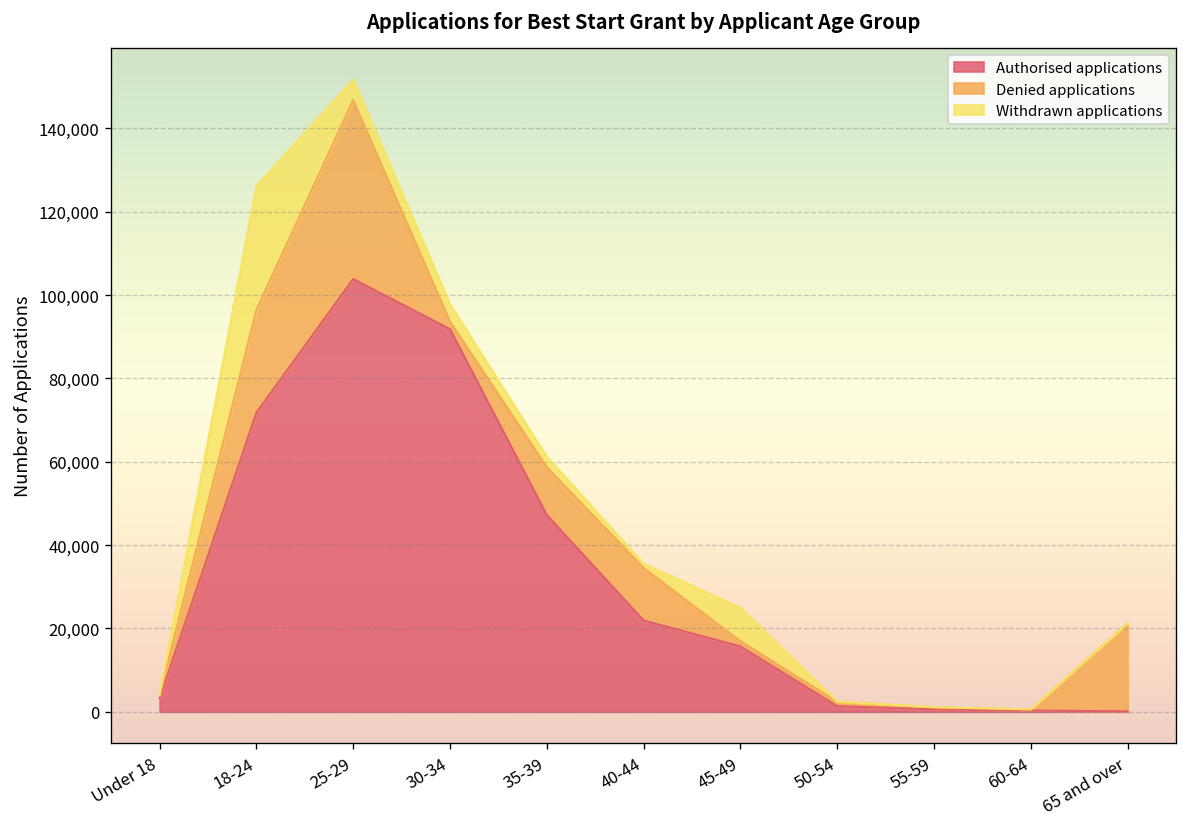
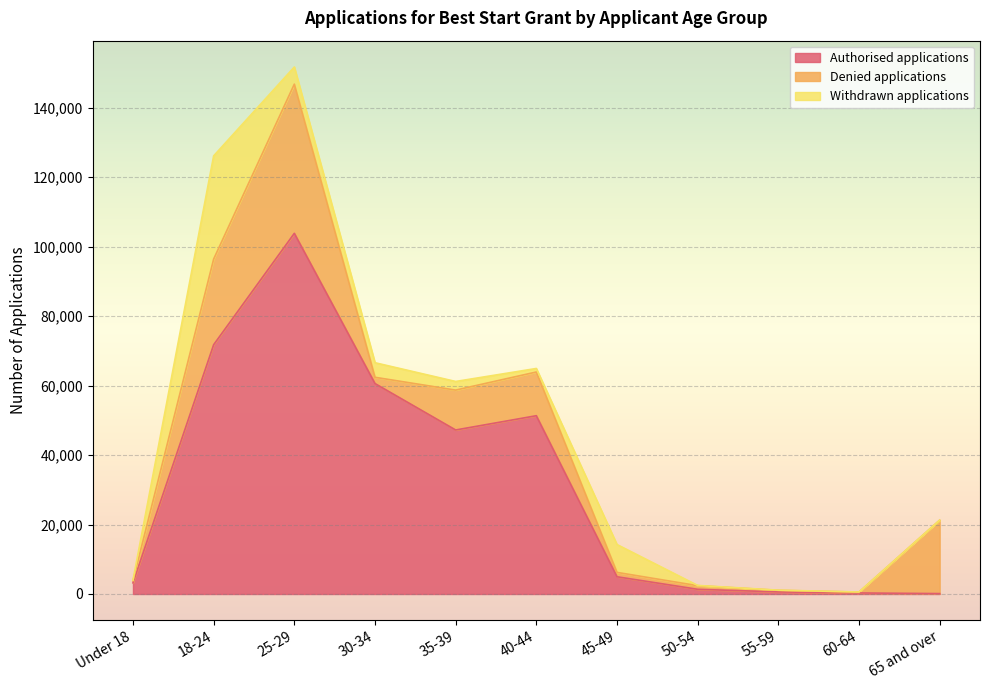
Authorised applications, 30-34: 92,000 -> 61,000
Authorised applications, 40-44: 22,000 -> 51,000
Authorised applications, 45-49: 16,000 -> 5,000
